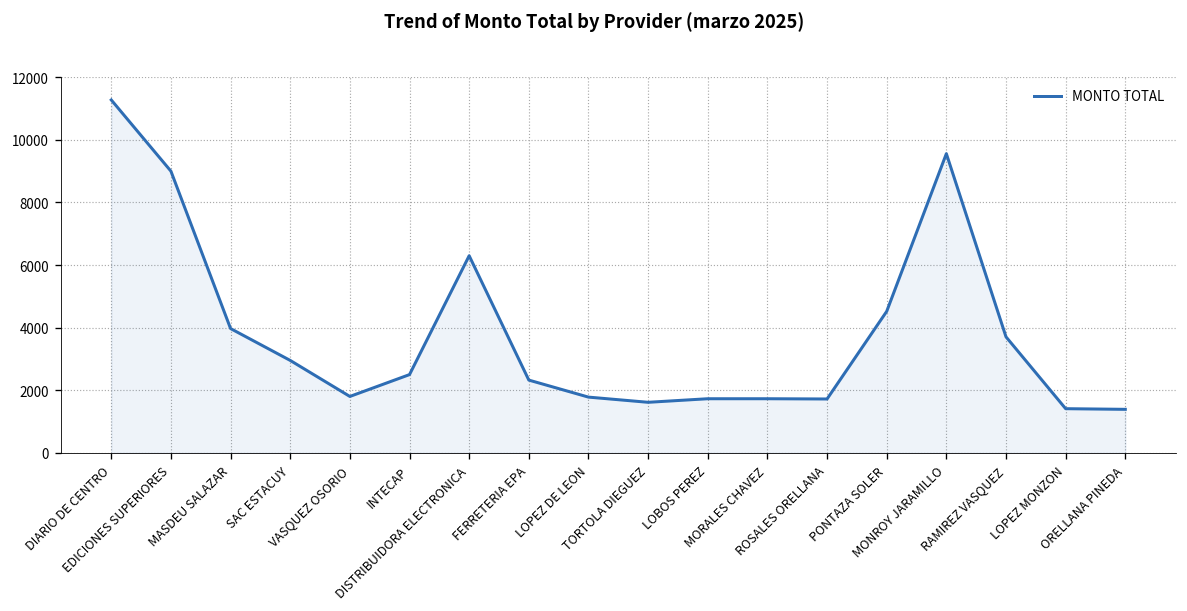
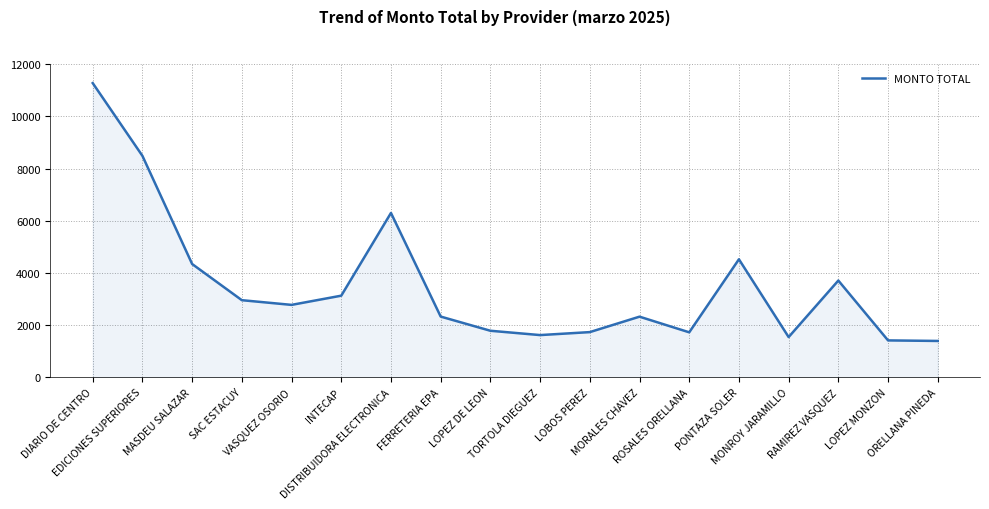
EDICIONES SUPERIORES: 9000 -> 8500
MASDEU SALAZAR: 4000 -> 4300
VASQUEZ OSORIO: 1800 -> 2800
INTECAP: 2500 -> 3100
MORALES CHAVEZ: 1700 -> 2300
MONROY JARAMILLO: 9600 -> 1500
